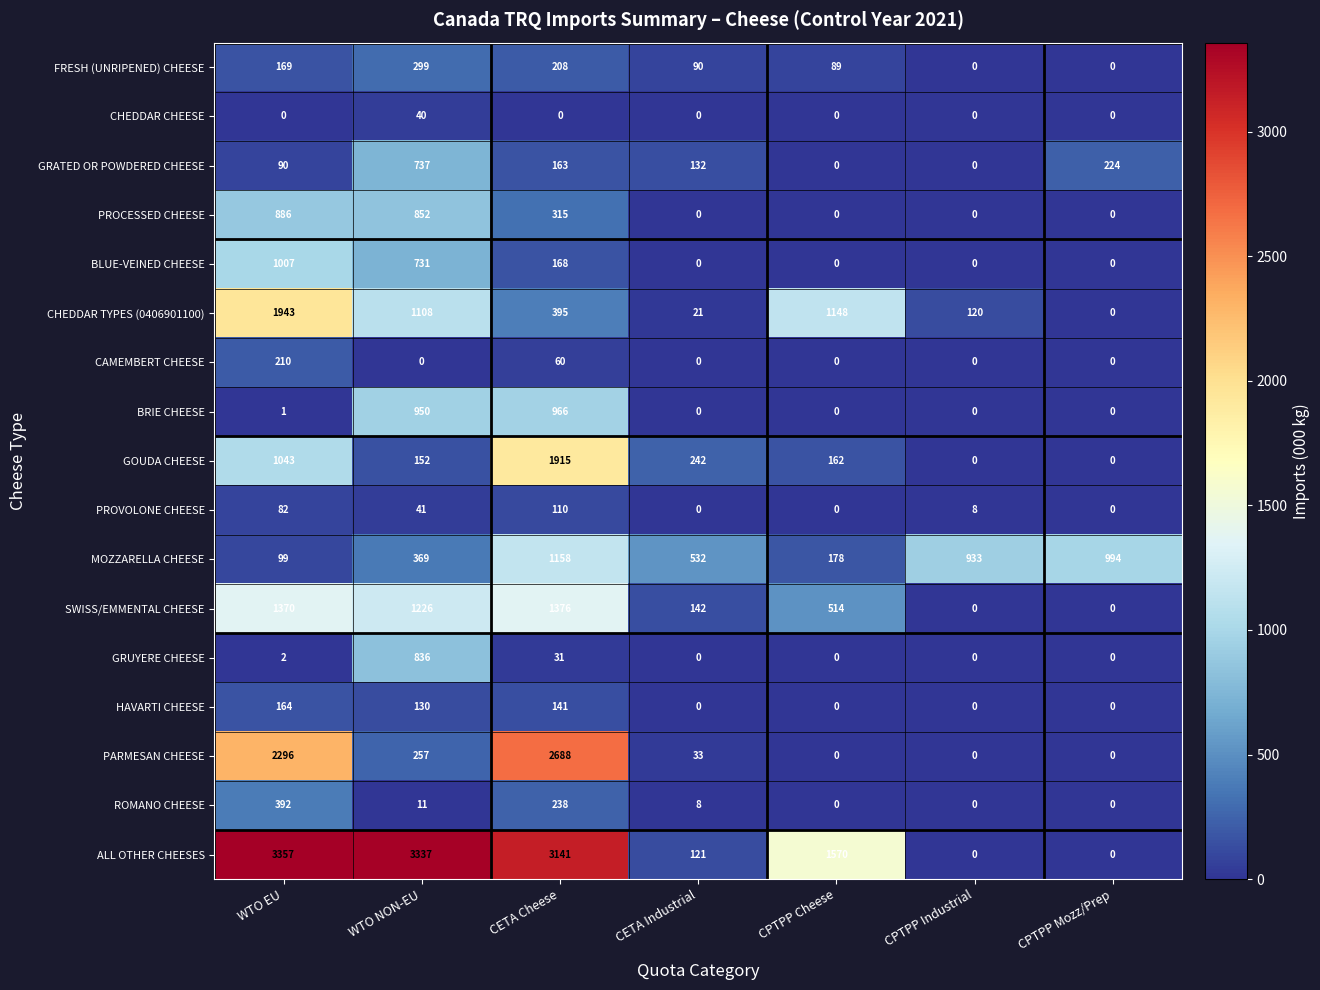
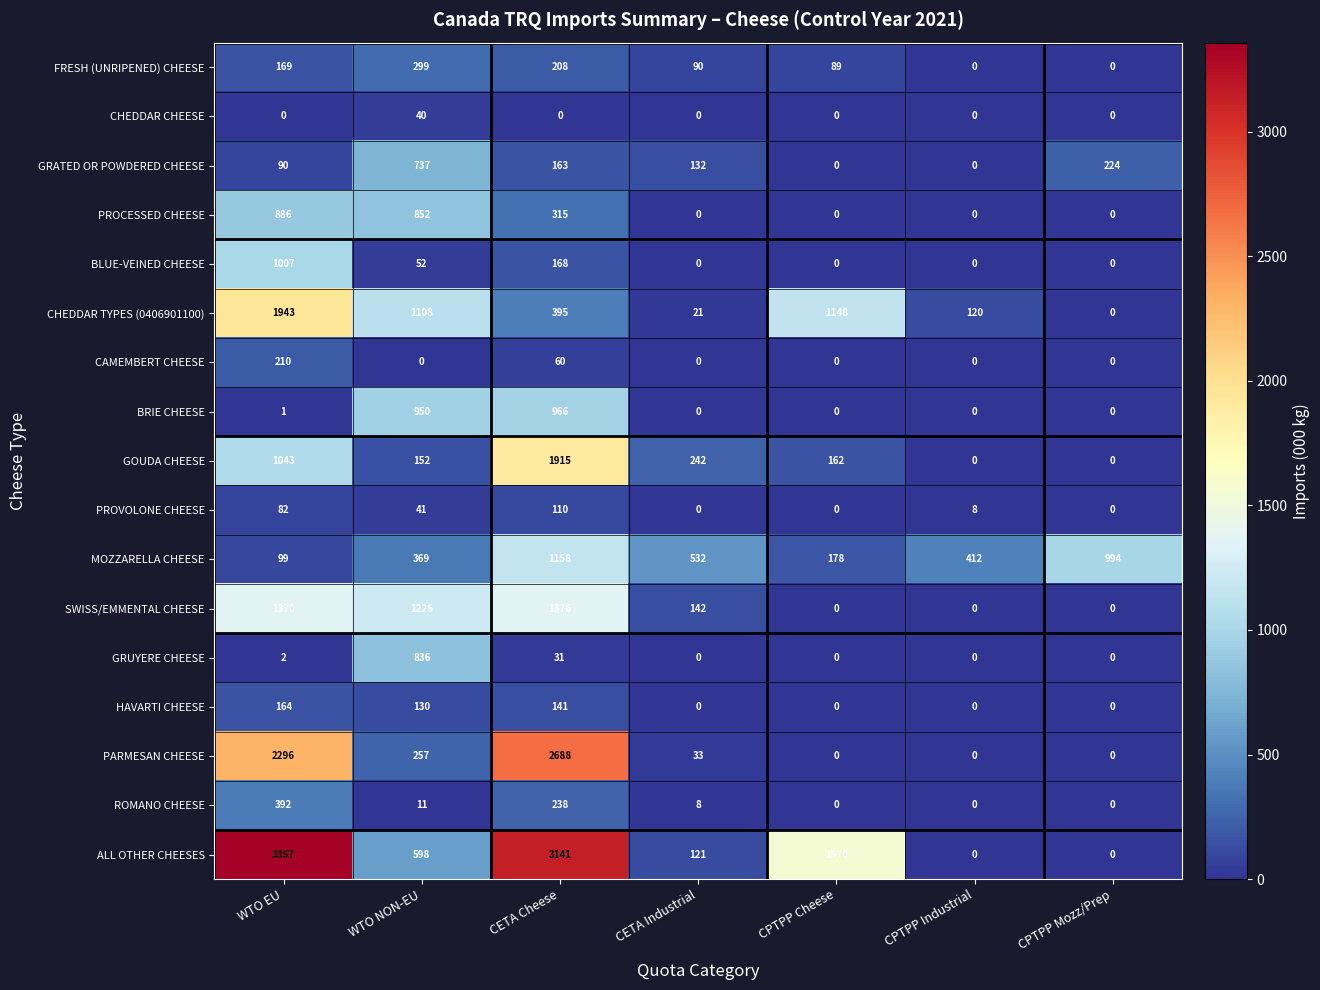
BLUE-VEINED CHEESE, WTO NON-EU: 731 -> 52
MOZZARELLA CHEESE, CPTPP Industrial: 933 -> 412
SWISS/EMMENTAL CHEESE, CPTPP Cheese: 514 -> 0
ALL OTHER CHEESES, WTO NON-EU: 3337 -> 598
